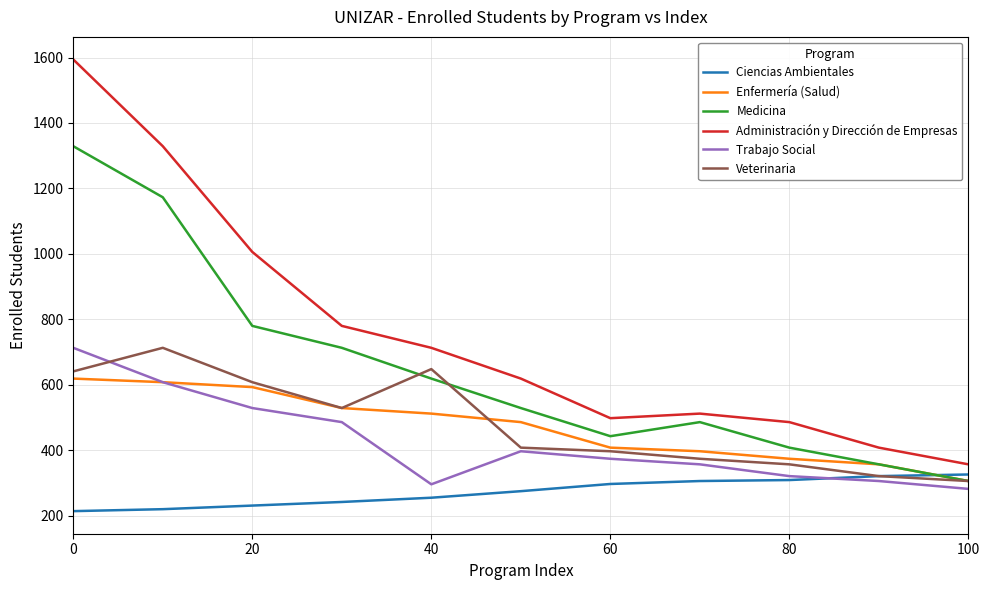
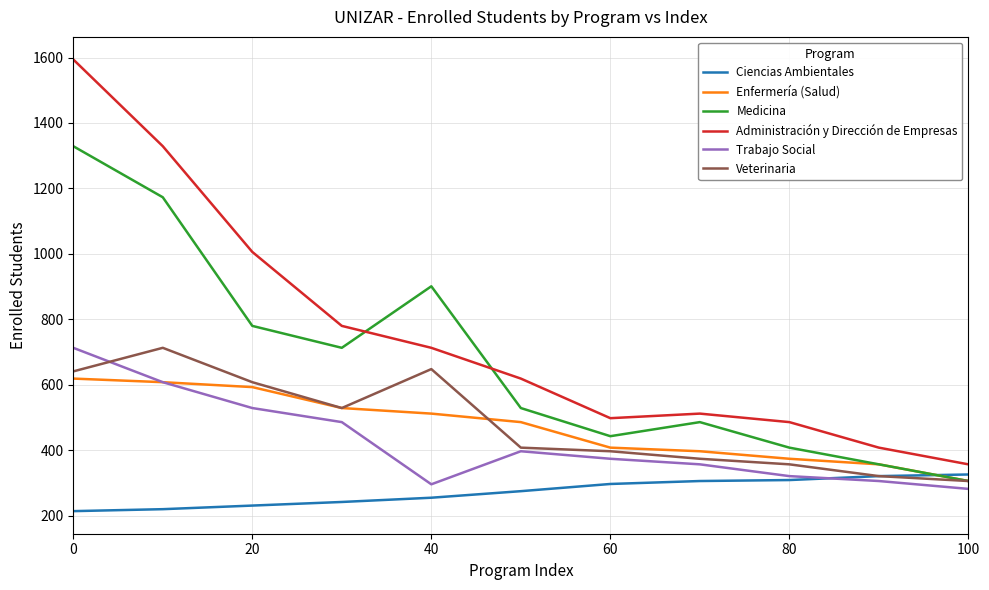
Medicina, 40: 620 -> 900
